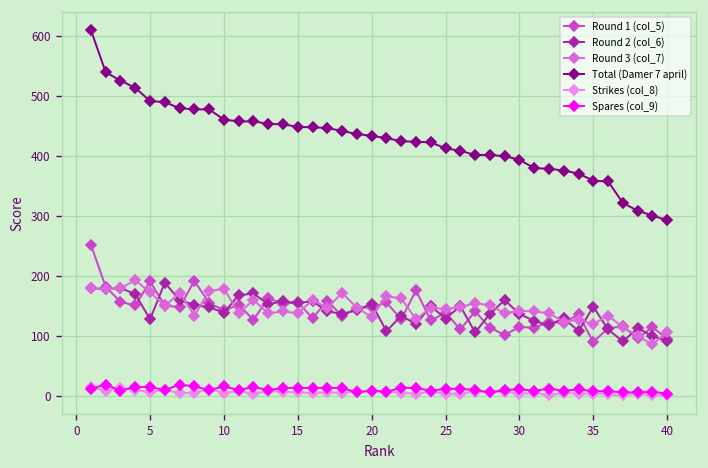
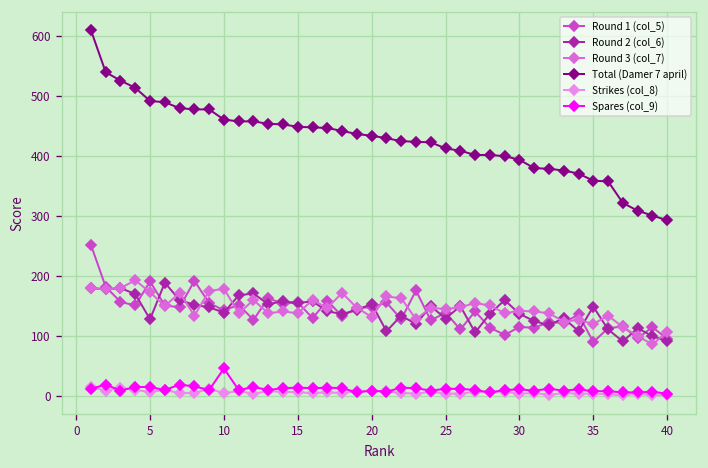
Spares (col_9), 10: 20 -> 50
